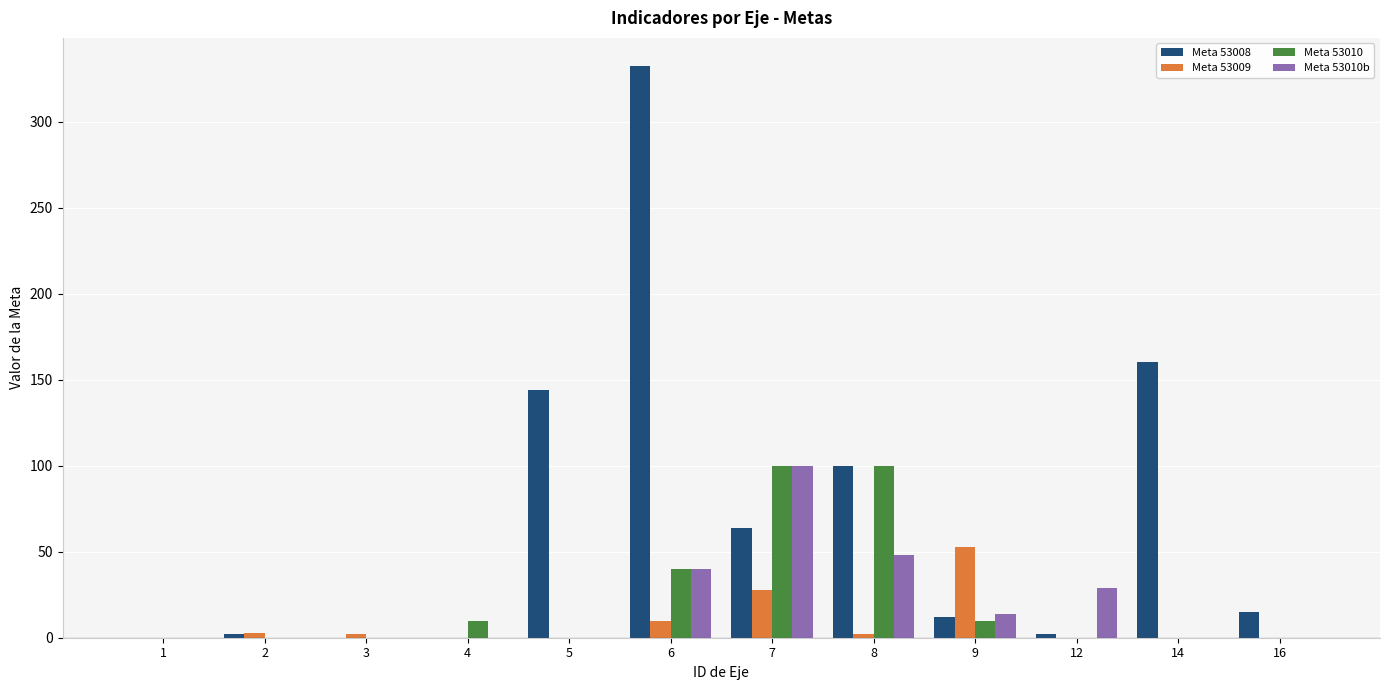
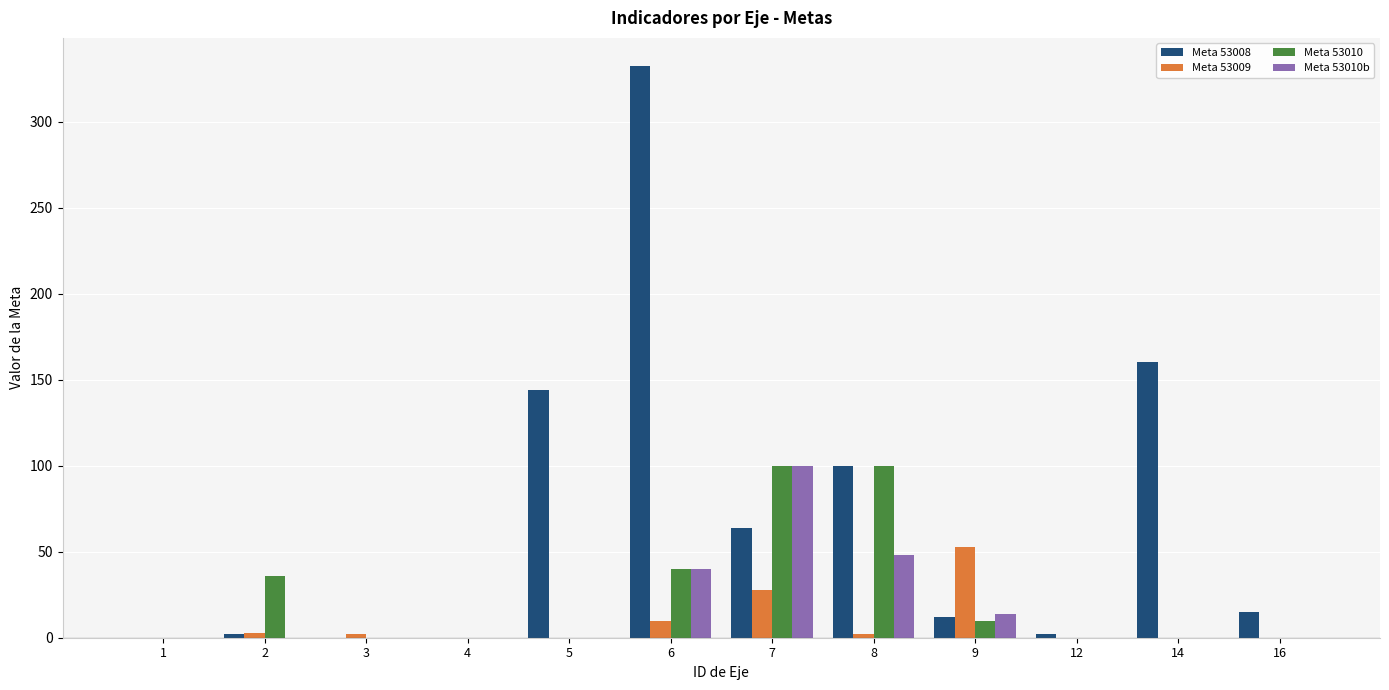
Meta 53010, 2: 0 -> 36
Meta 53010, 4: 10 -> 0
Meta 53010b, 12: 29 -> 0
